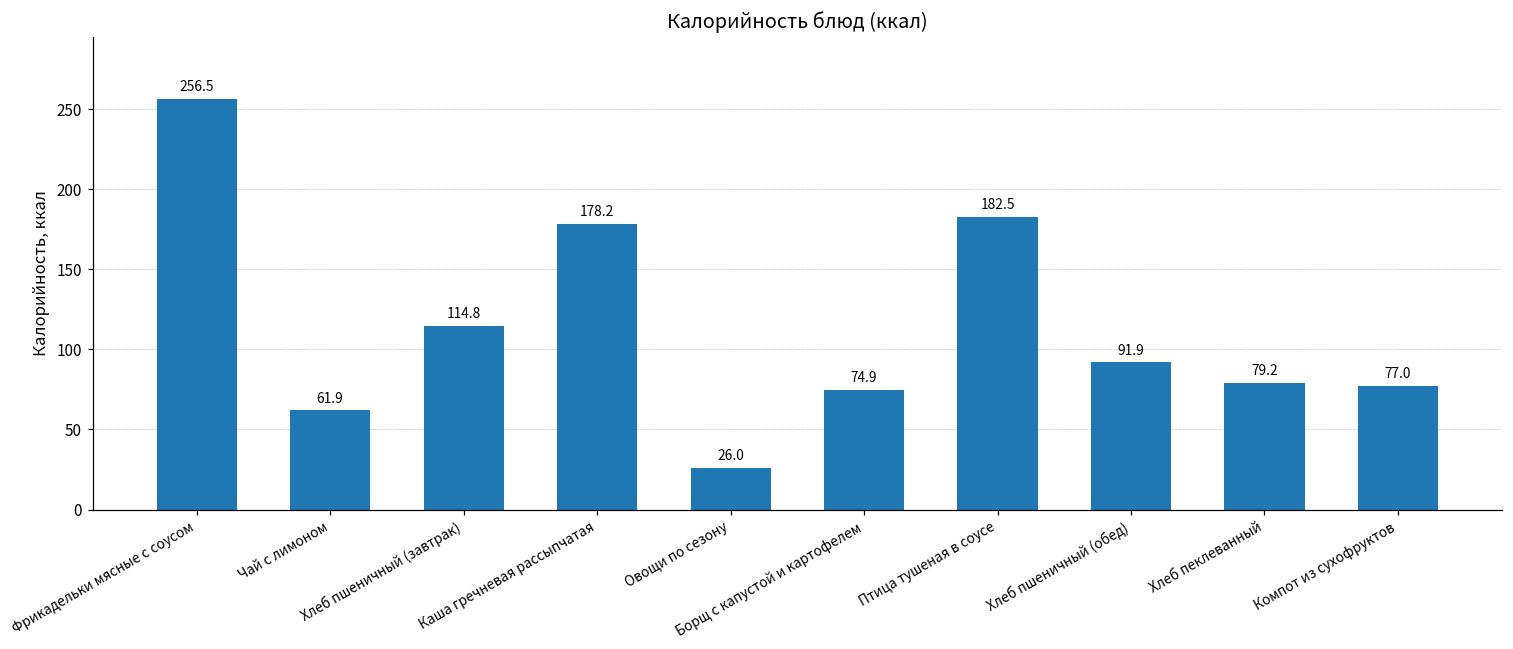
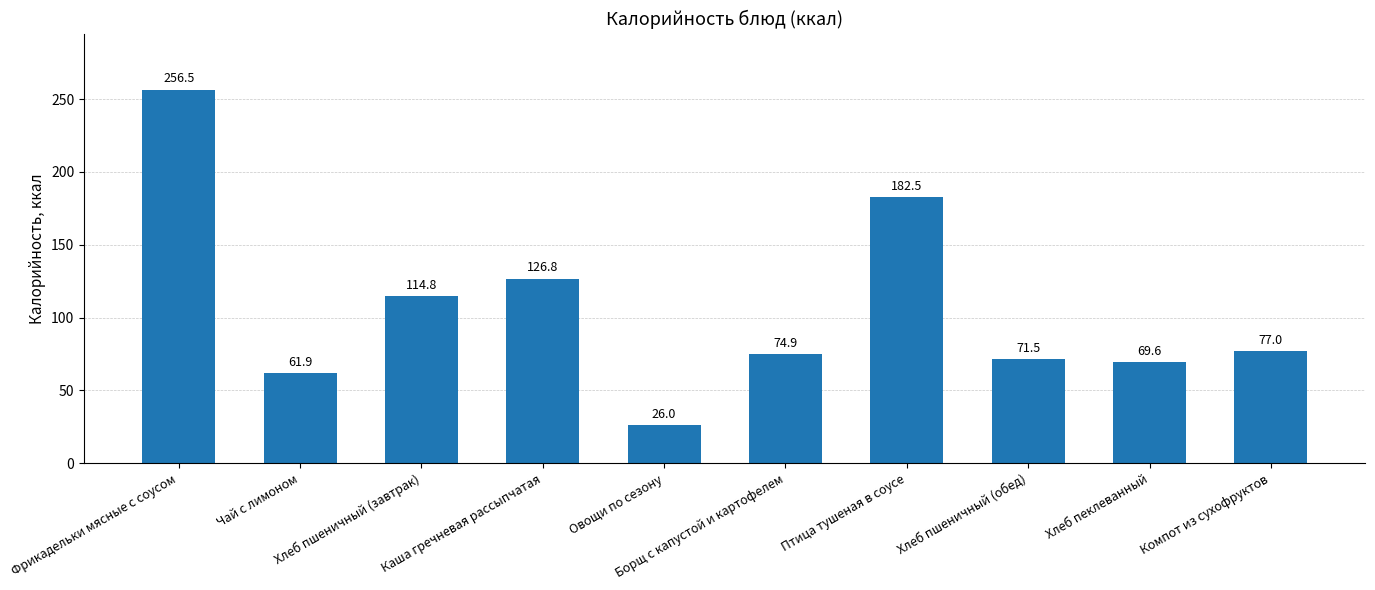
Каша гречневая рассыпчатая: 178.2 -> 126.8
Хлеб пшеничный (обед): 91.9 -> 71.5
Хлеб пеклеванный: 79.2 -> 69.6
